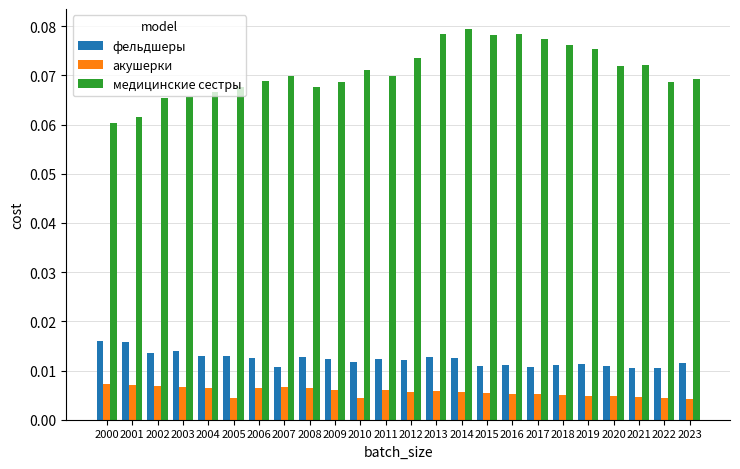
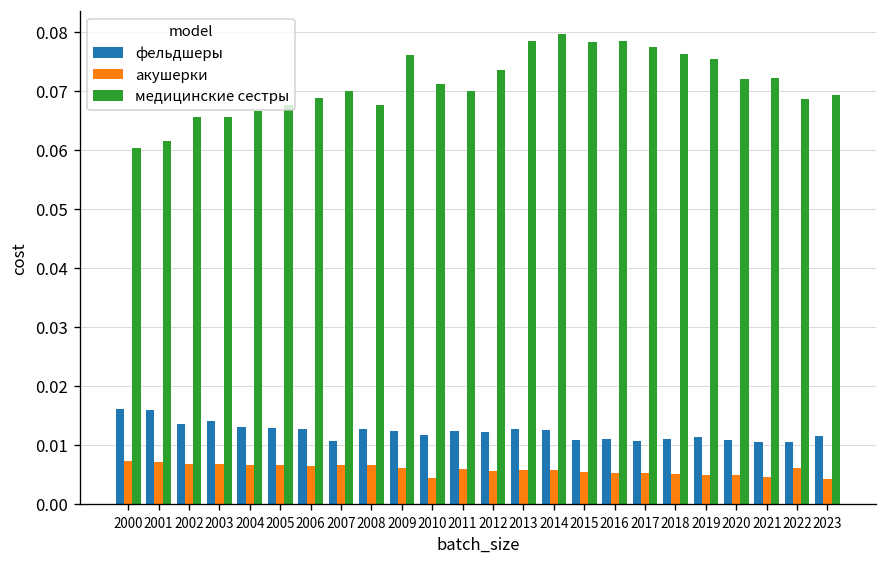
акушерки, 2005: 0.004 -> 0.007
медицинские сестры, 2009: 0.069 -> 0.076
акушерки, 2022: 0.004 -> 0.006
